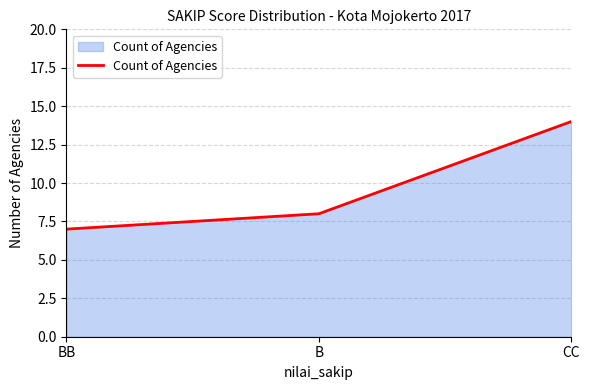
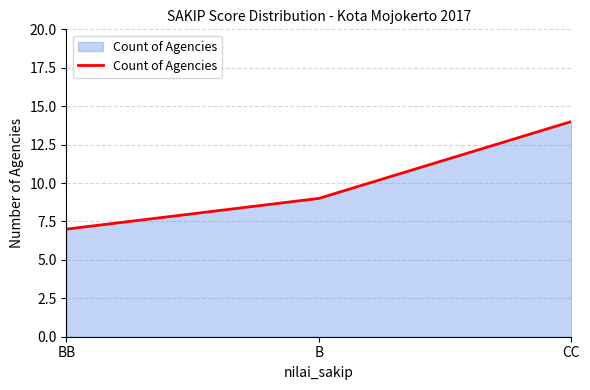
B: 8 -> 9
